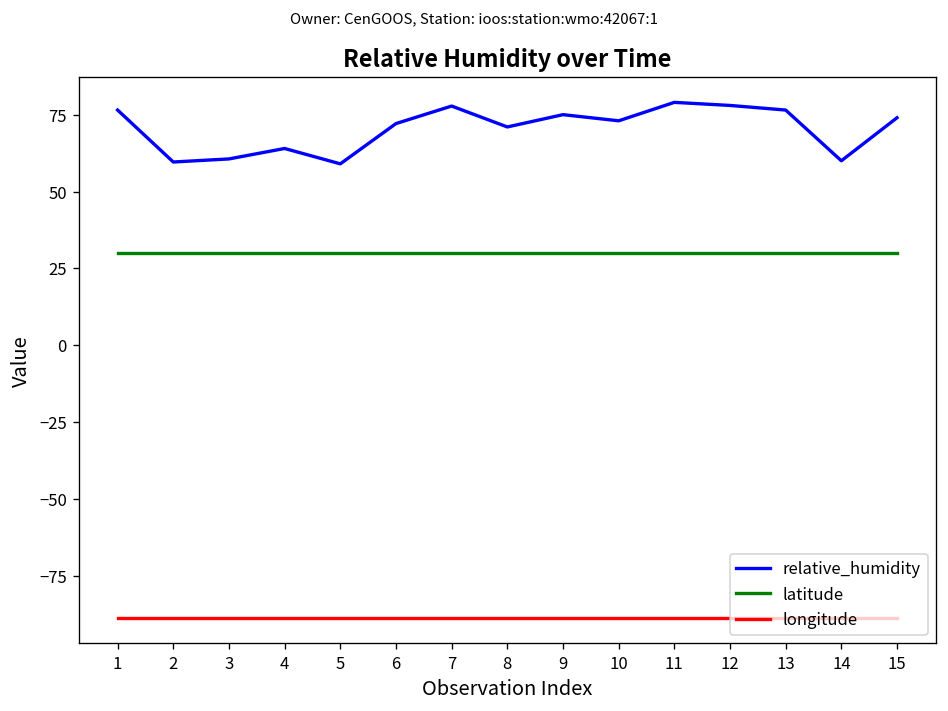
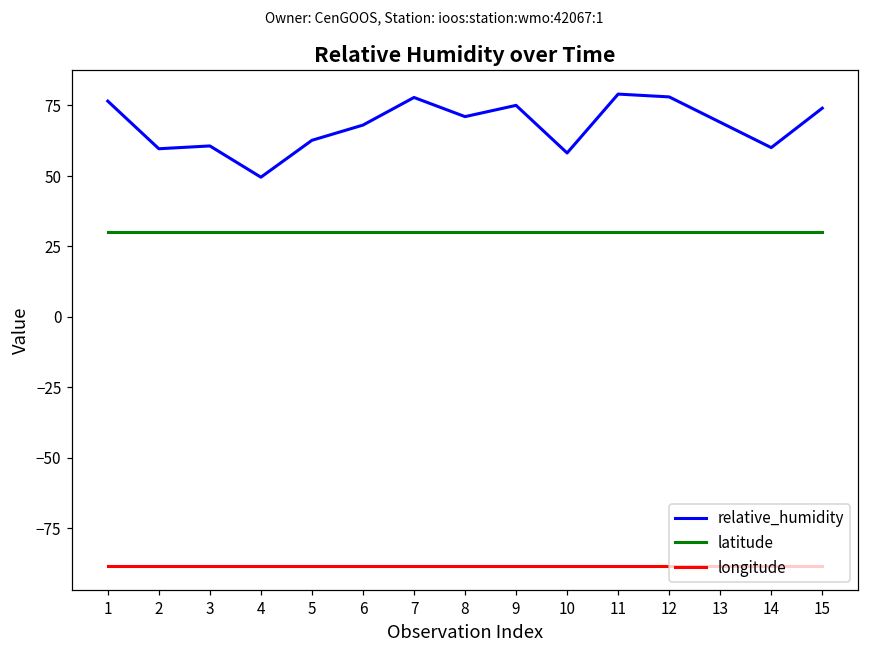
relative_humidity, 4: 64 -> 50
relative_humidity, 5: 59 -> 63
relative_humidity, 6: 72 -> 68
relative_humidity, 10: 73 -> 58
relative_humidity, 13: 77 -> 69
